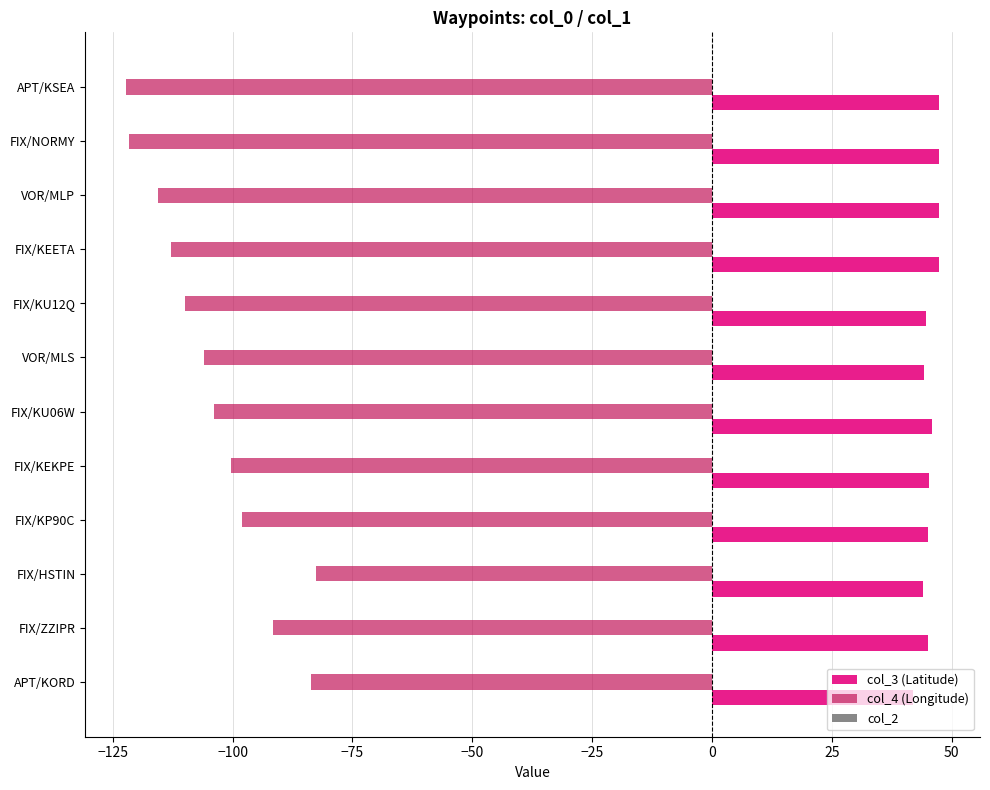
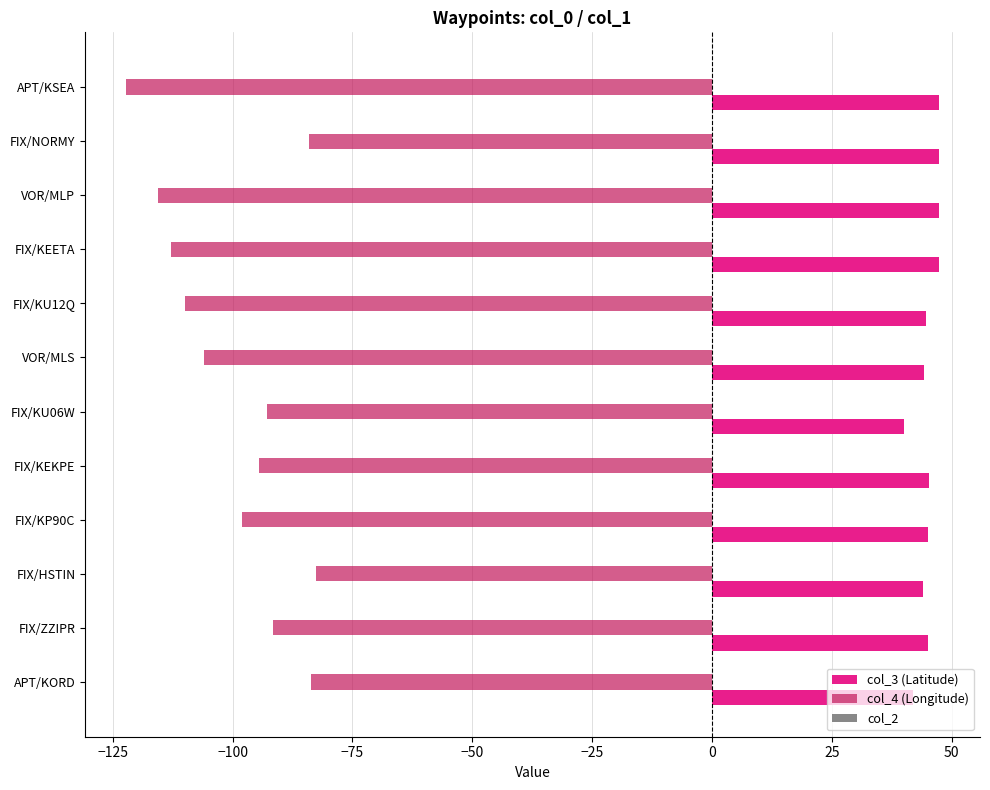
col_4 (Longitude), FIX/NORMY: -122 -> -84
col_4 (Longitude), FIX/KU06W: -104 -> -93
col_3 (Latitude), FIX/KU06W: 46 -> 40
col_4 (Longitude), FIX/KEKPE: -100 -> -95
